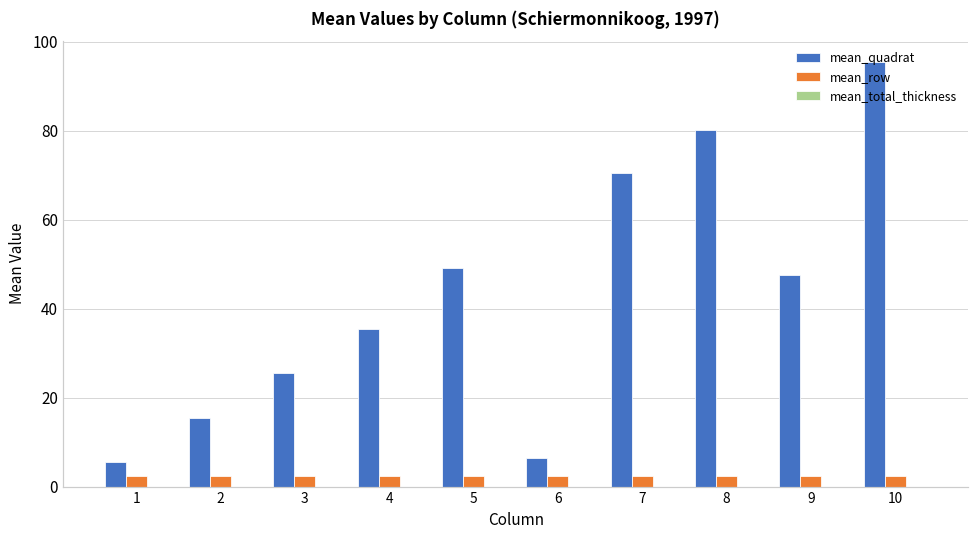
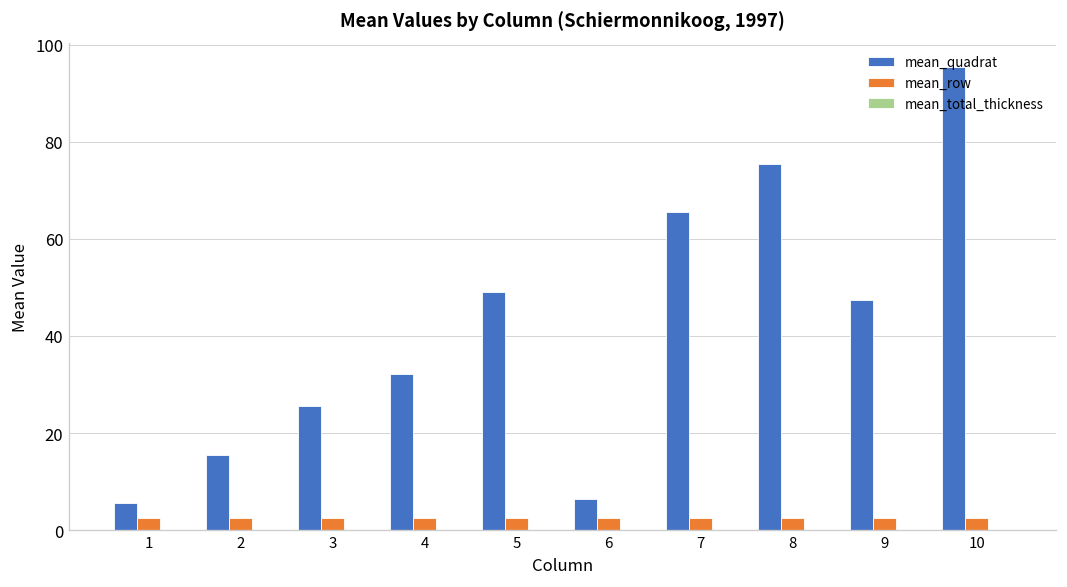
mean_quadrat, 4: 36 -> 32
mean_quadrat, 7: 71 -> 66
mean_quadrat, 8: 80 -> 76
